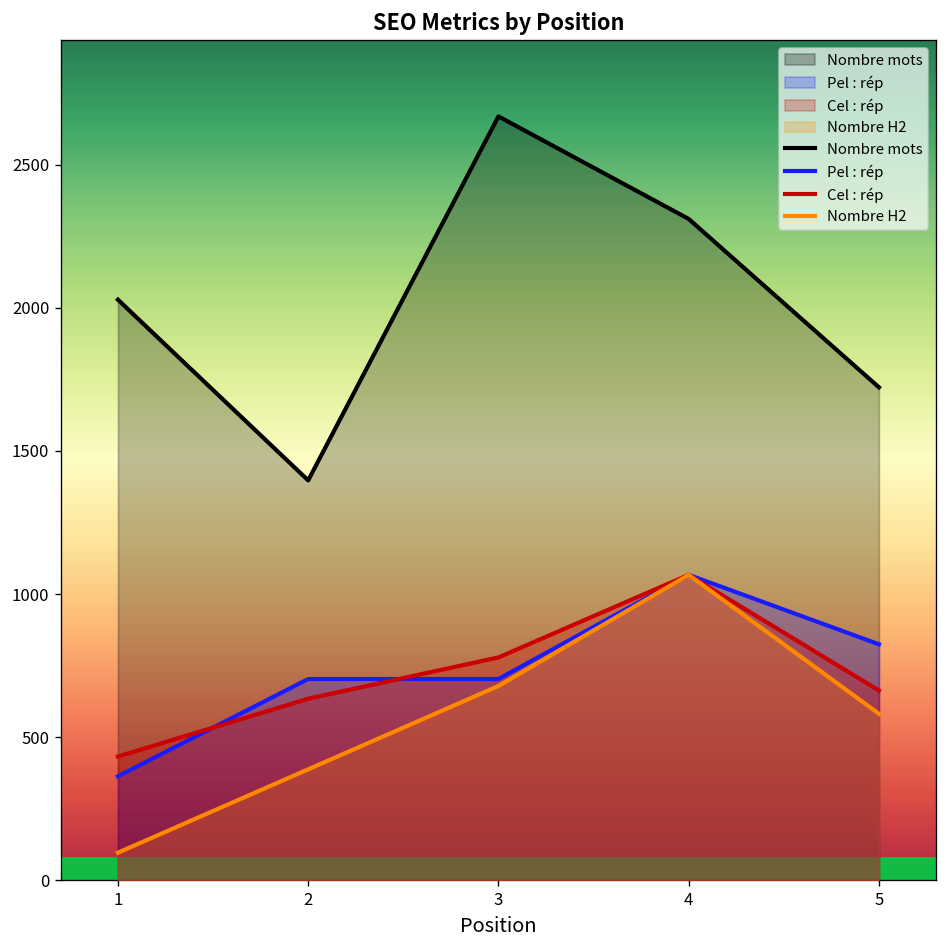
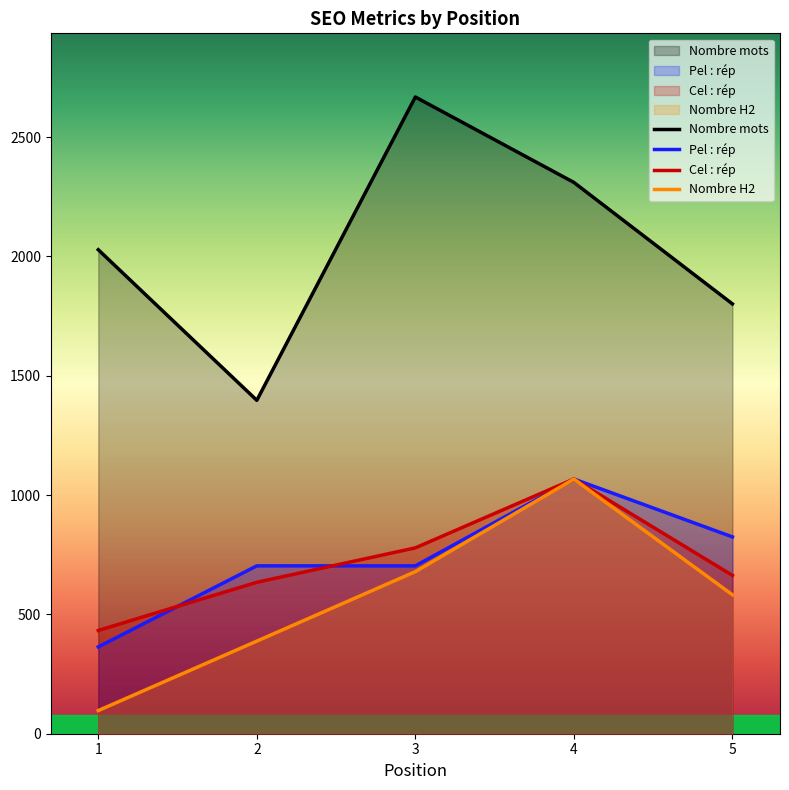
Nombre mots, 5: 1720 -> 1800
